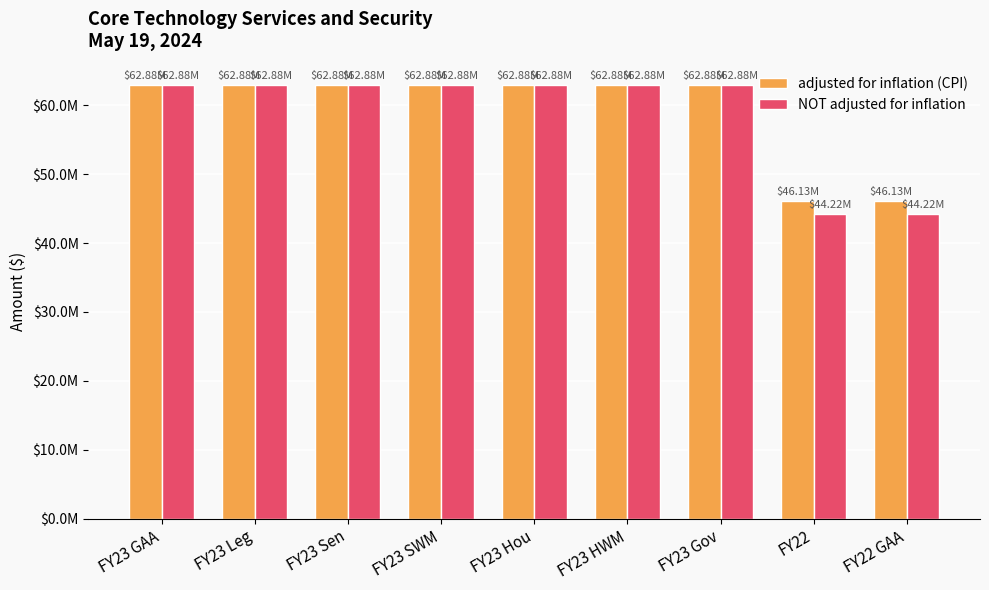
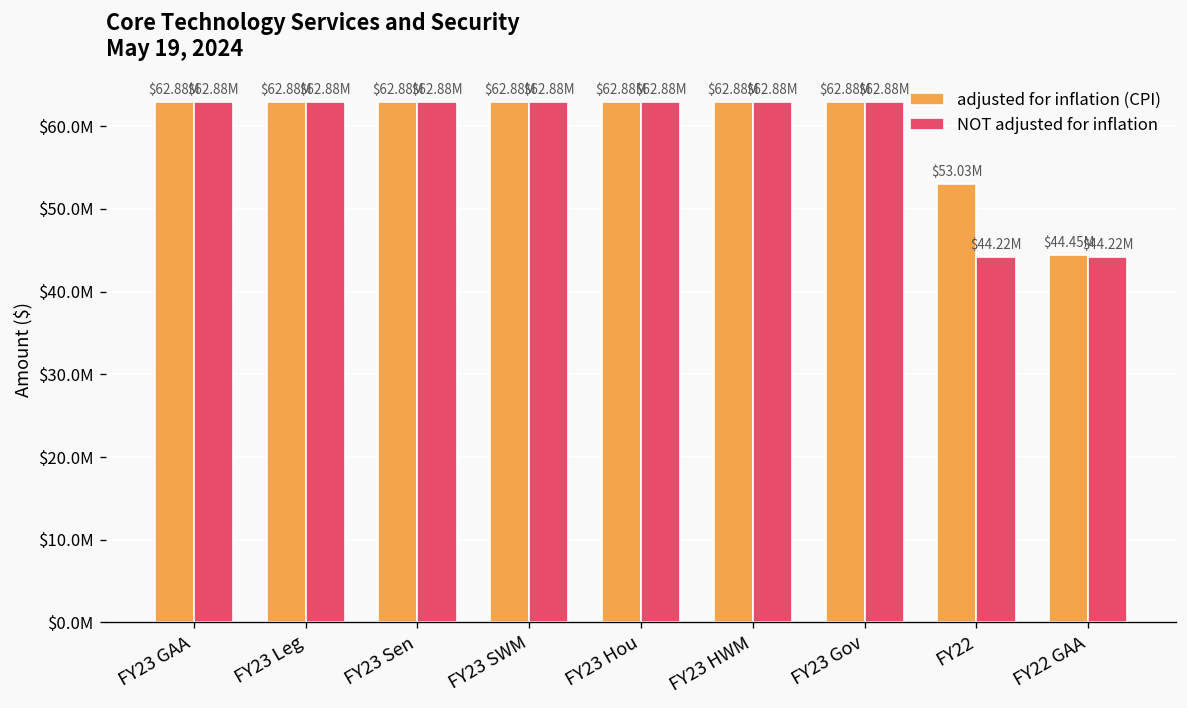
adjusted for inflation (CPI), FY22: $46.13M -> $53.03M
adjusted for inflation (CPI), FY22 GAA: $46.13M -> $44.45M
